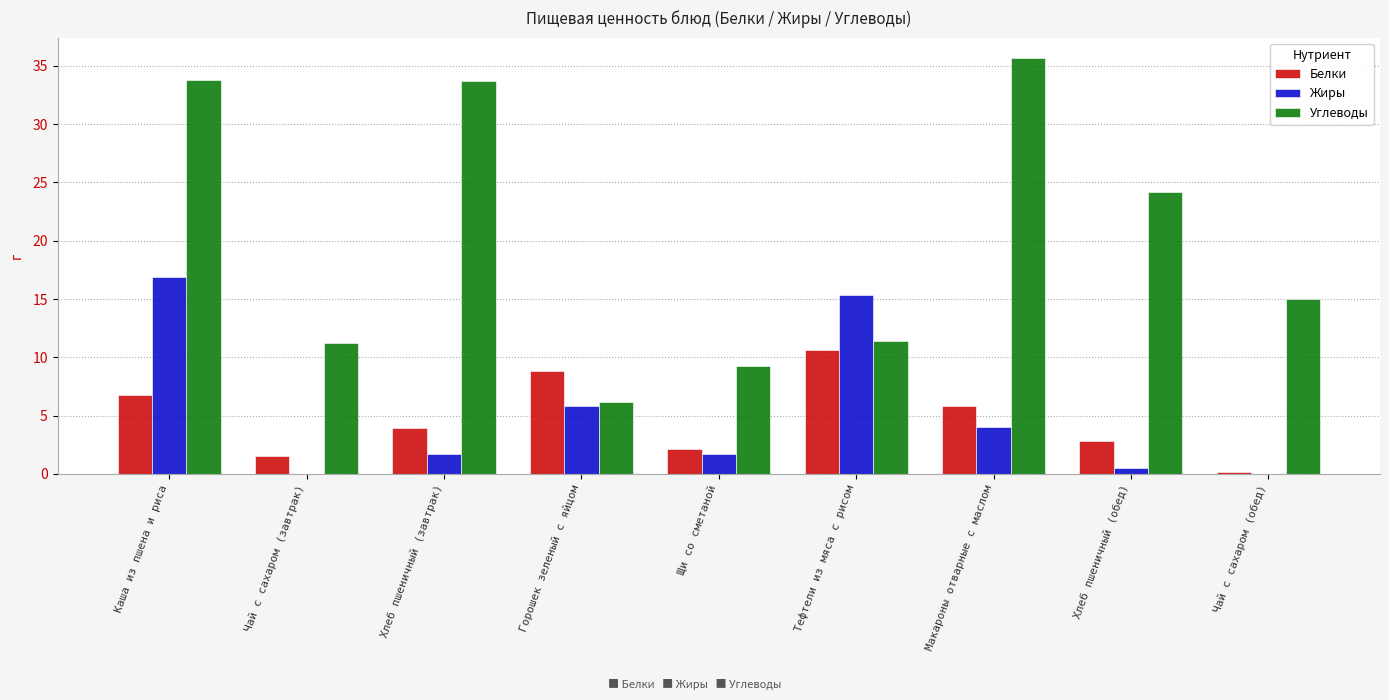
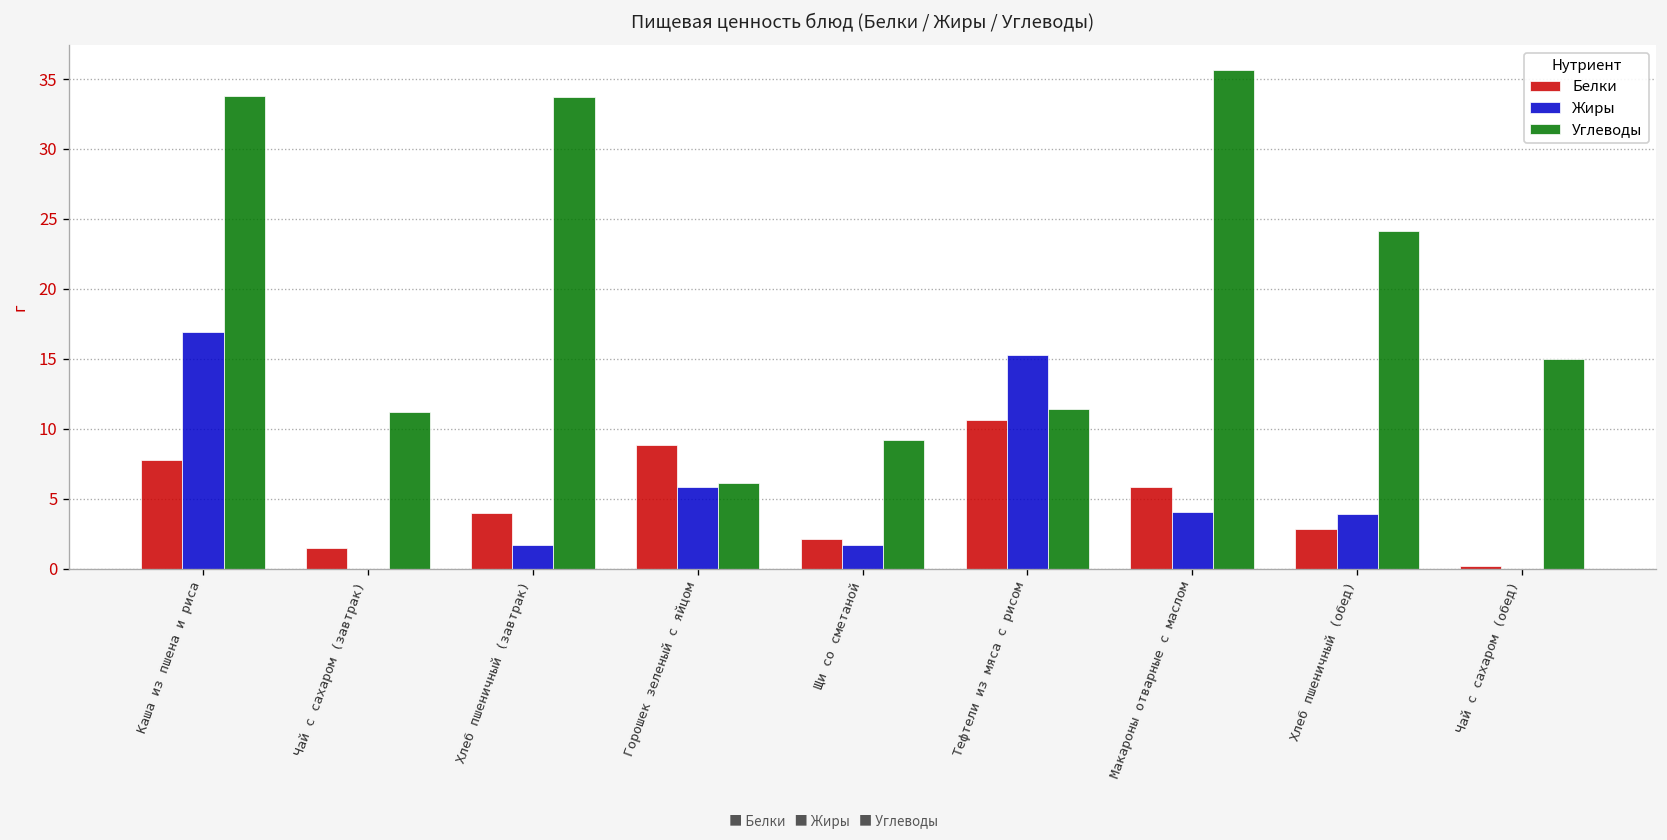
Белки, Каша из пшена и риса: 6.8 -> 7.8
Жиры, Хлеб пшеничный (обед): 0.5 -> 3.9
